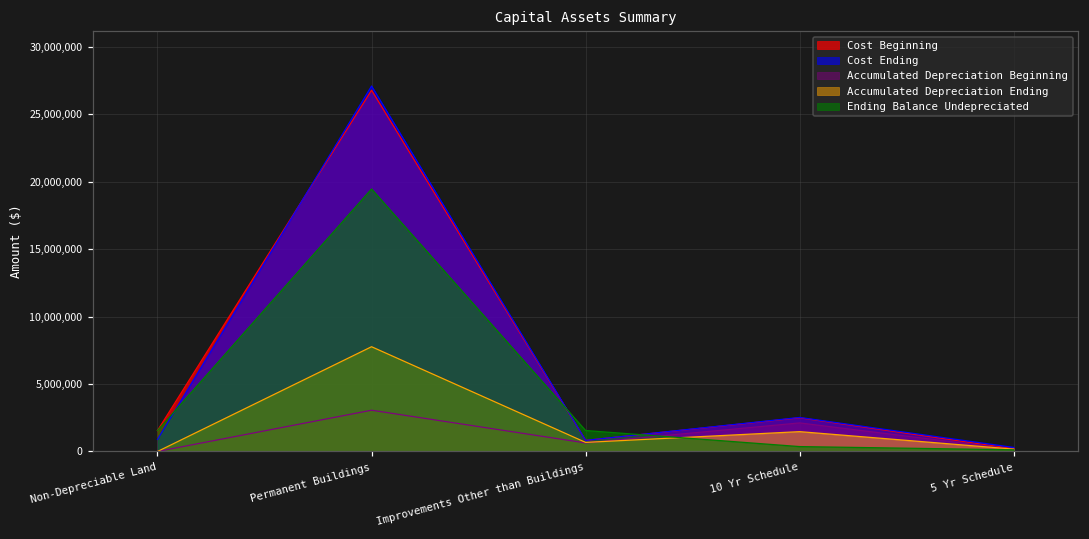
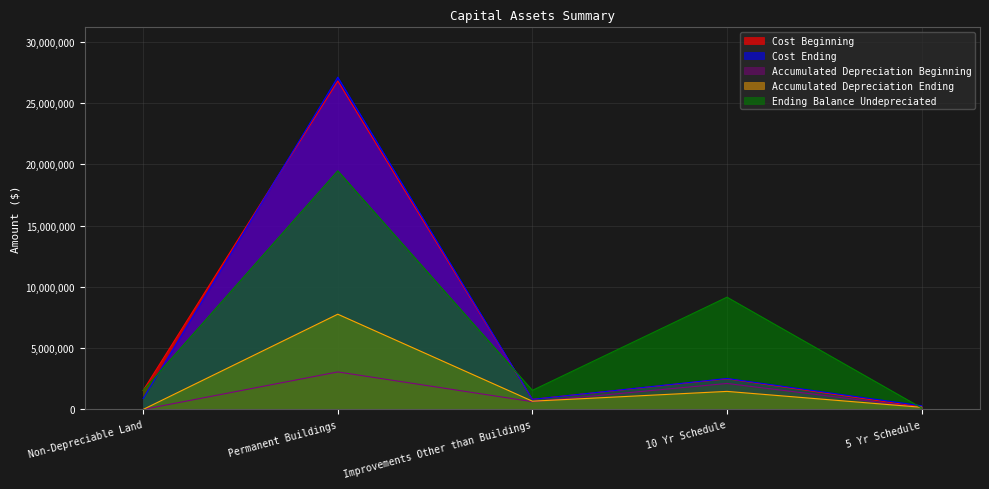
Ending Balance Undepreciated, 10 Yr Schedule: 400,000 -> 9,200,000
